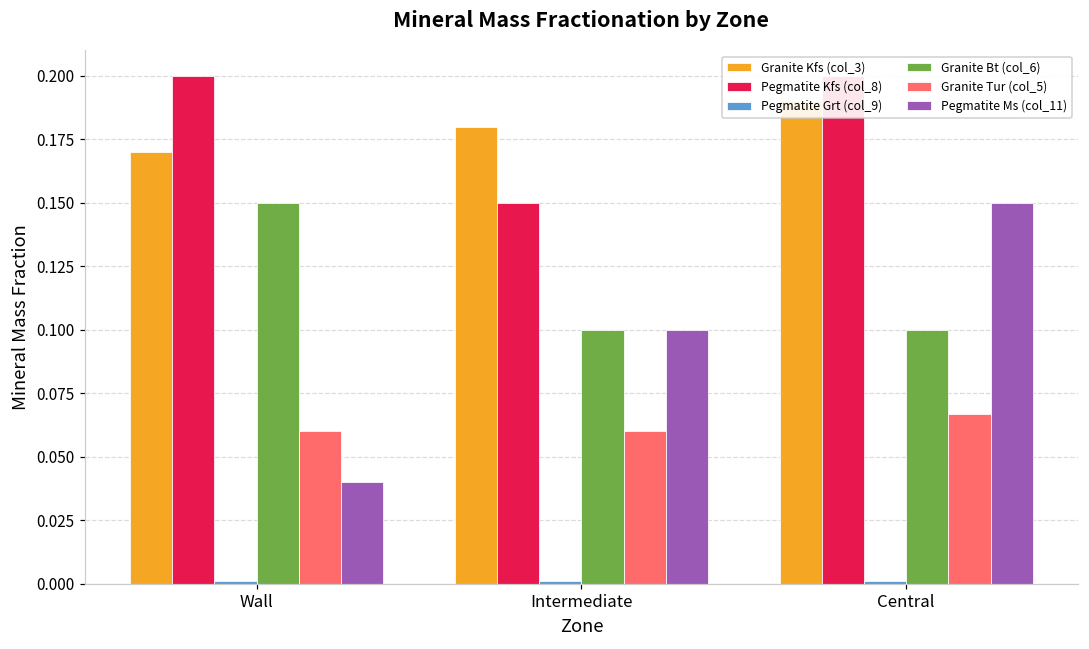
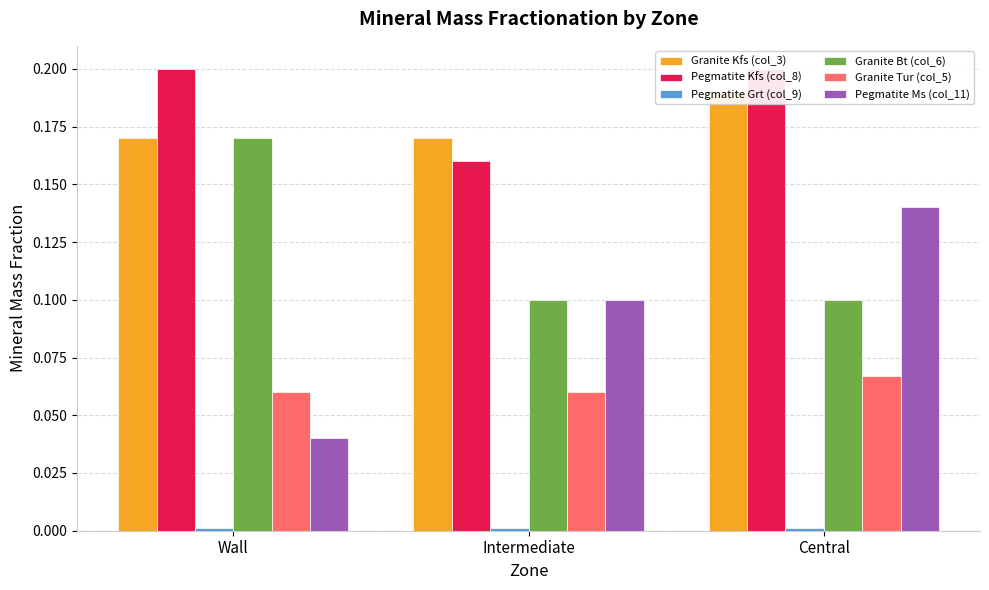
Granite Bt (col_6), Wall: 0.15 -> 0.17
Granite Kfs (col_3), Intermediate: 0.18 -> 0.17
Pegmatite Kfs (col_8), Intermediate: 0.15 -> 0.16
Pegmatite Ms (col_11), Central: 0.15 -> 0.14
